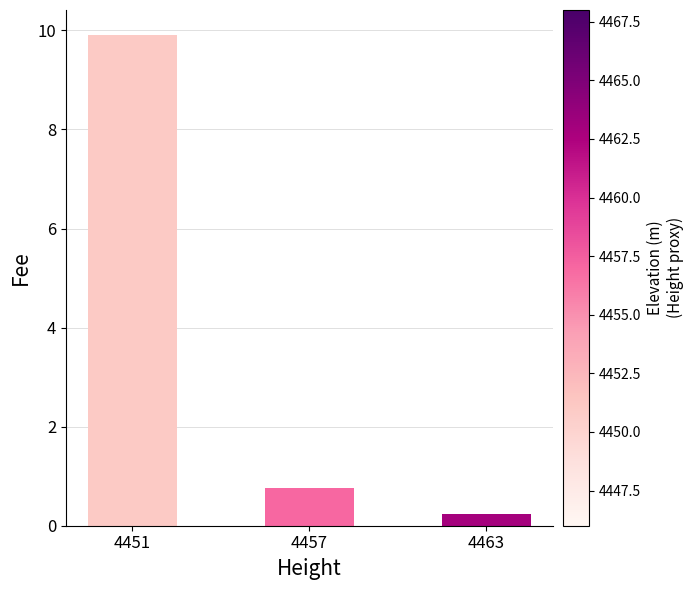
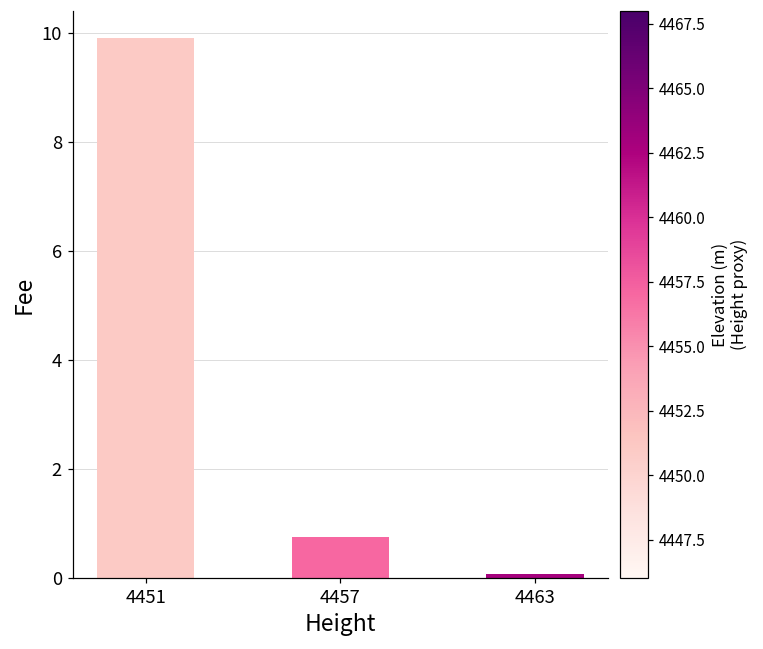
4463: 0.2 -> 0.1
